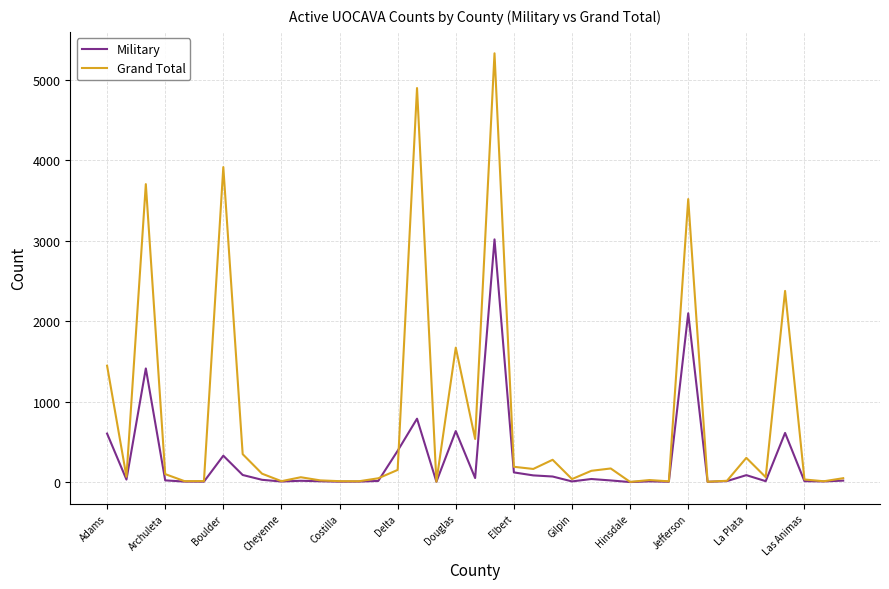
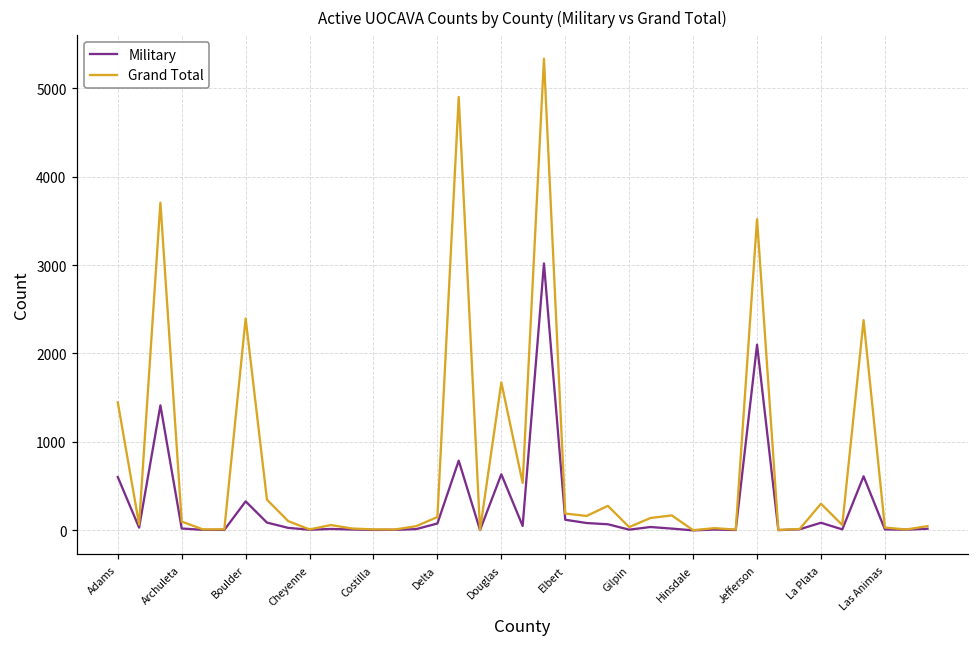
Grand Total, Boulder: 3900 -> 2400
Military, Delta: 400 -> 100
